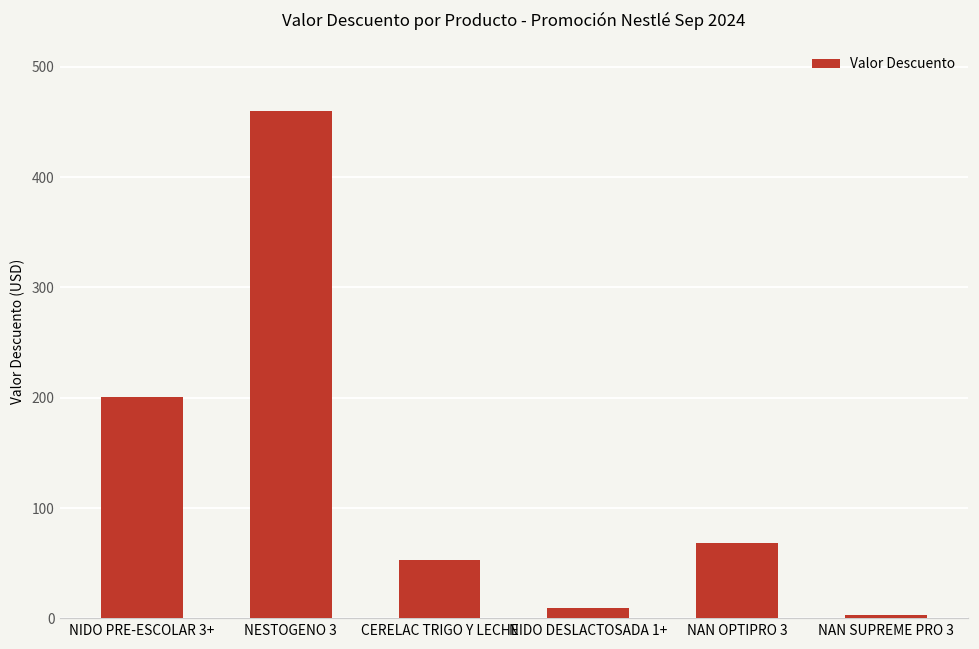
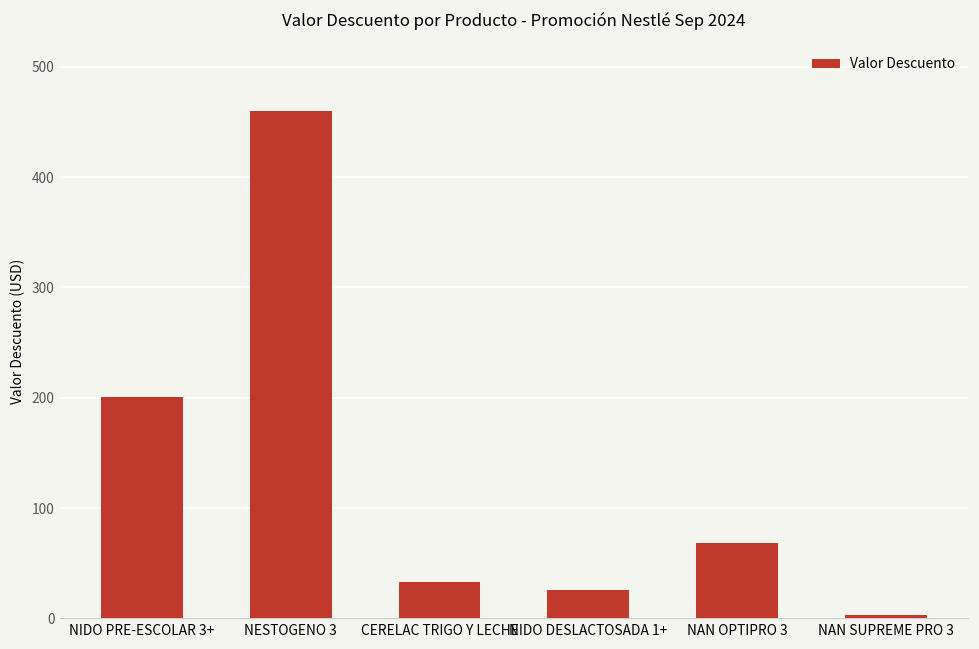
CERELAC TRIGO Y LECHE: 53 -> 33
NIDO DESLACTOSADA 1+: 10 -> 26
